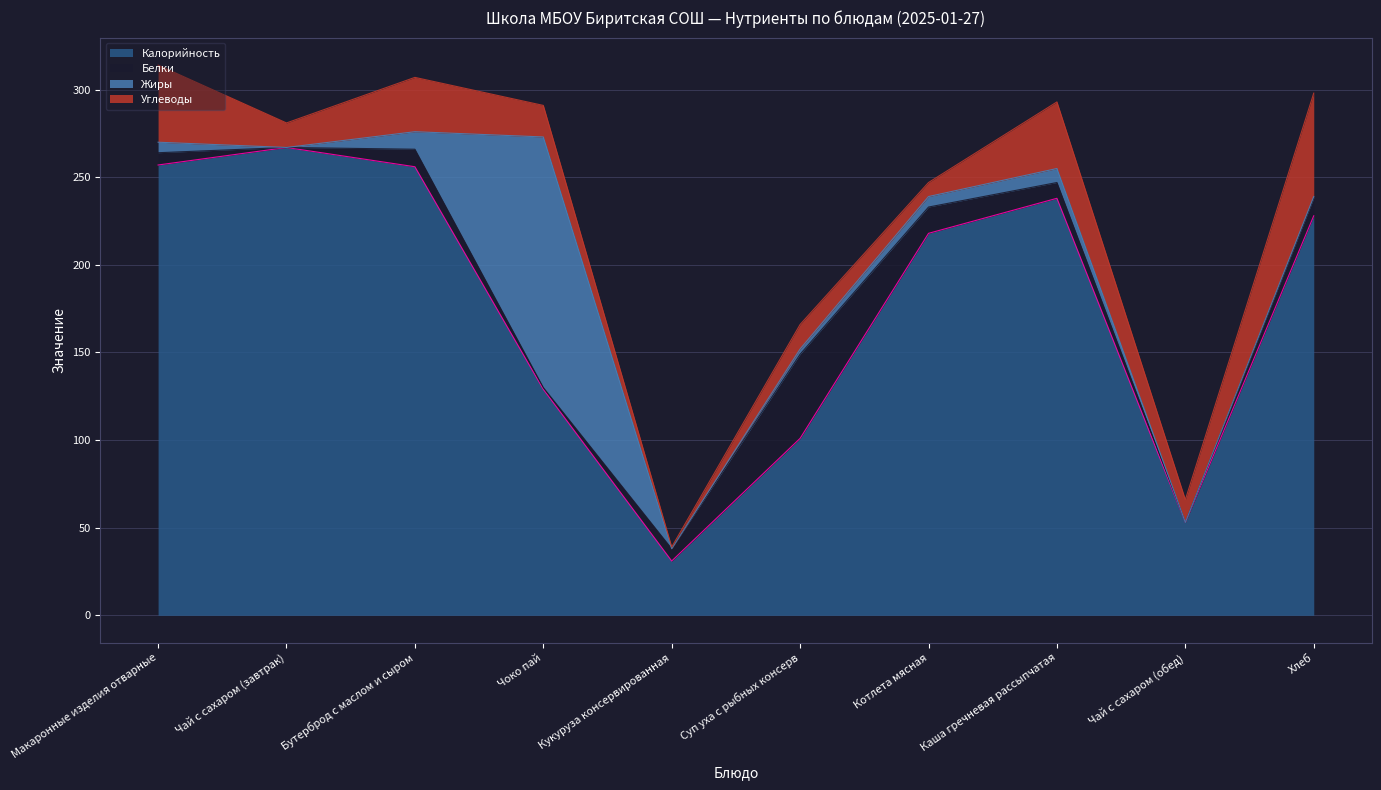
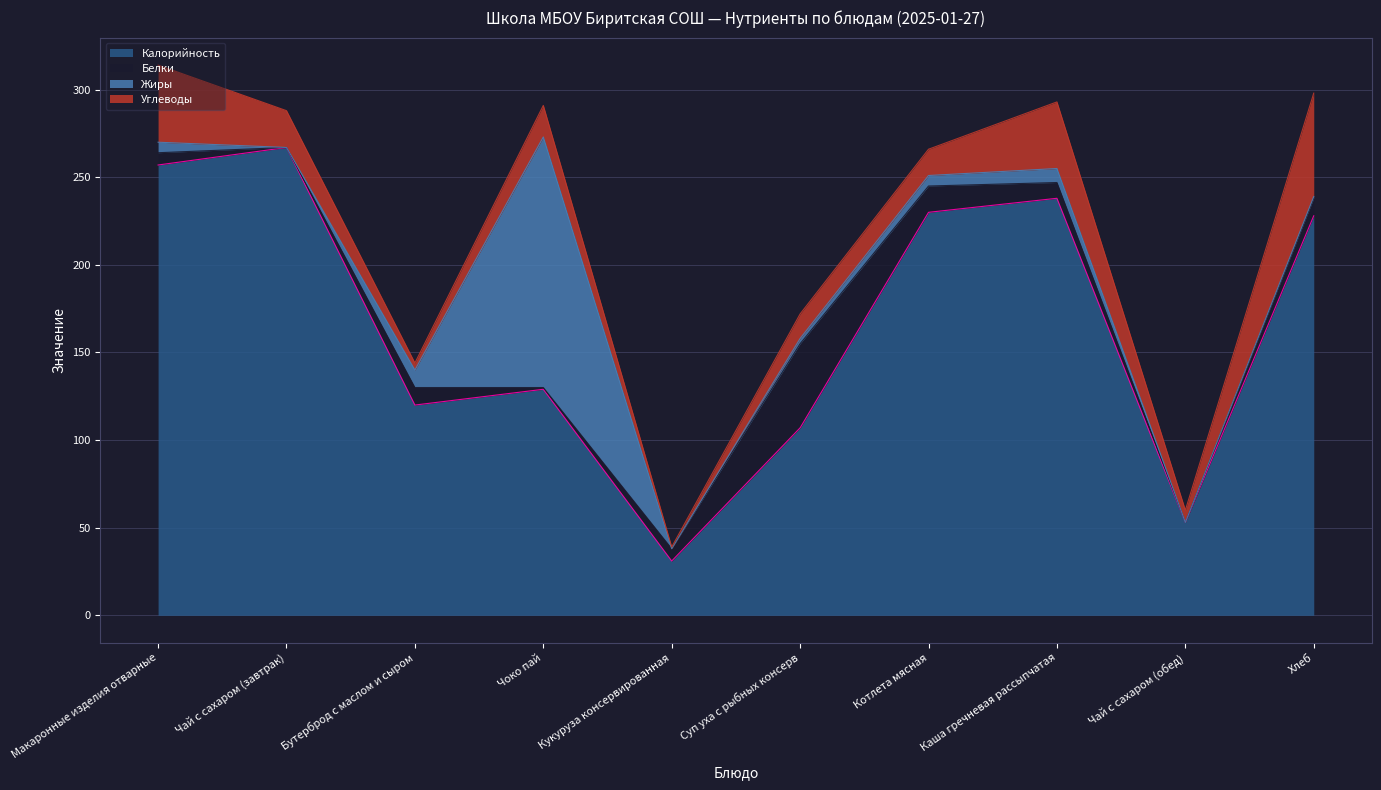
Углеводы, Чай с сахаром (завтрак): 14 -> 21
Калорийность, Бутерброд с маслом и сыром: 256 -> 120
Углеводы, Бутерброд с маслом и сыром: 31 -> 4
Калорийность, Суп уха с рыбных консерв: 101 -> 107
Калорийность, Котлета мясная: 218 -> 230
Углеводы, Котлета мясная: 8 -> 15
Углеводы, Чай с сахаром (обед): 13 -> 7
